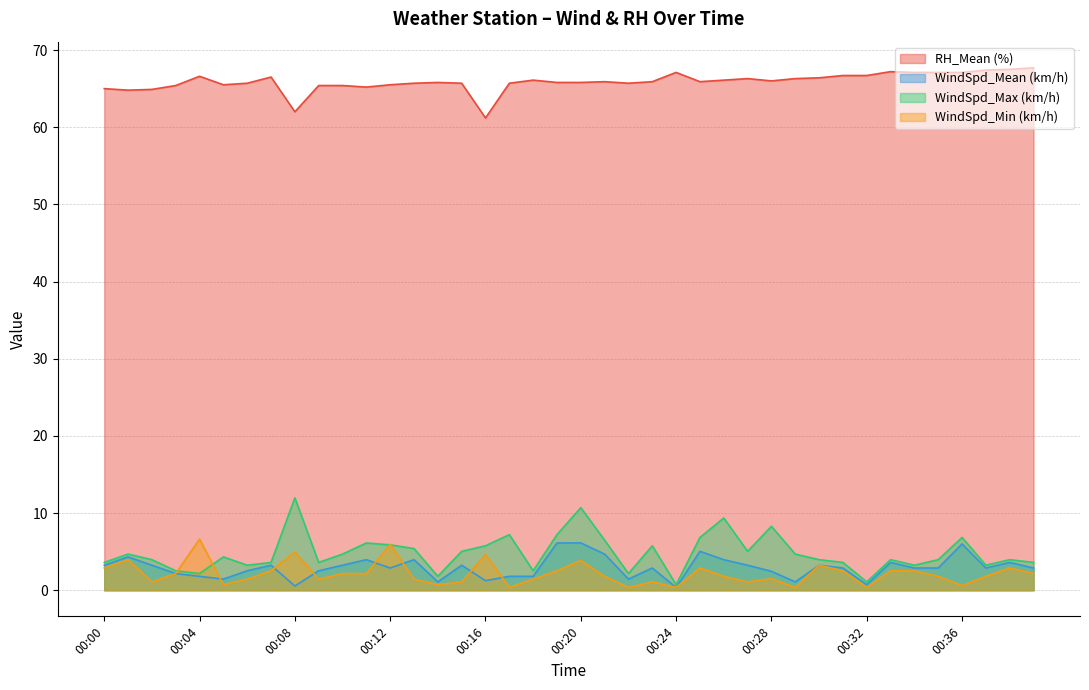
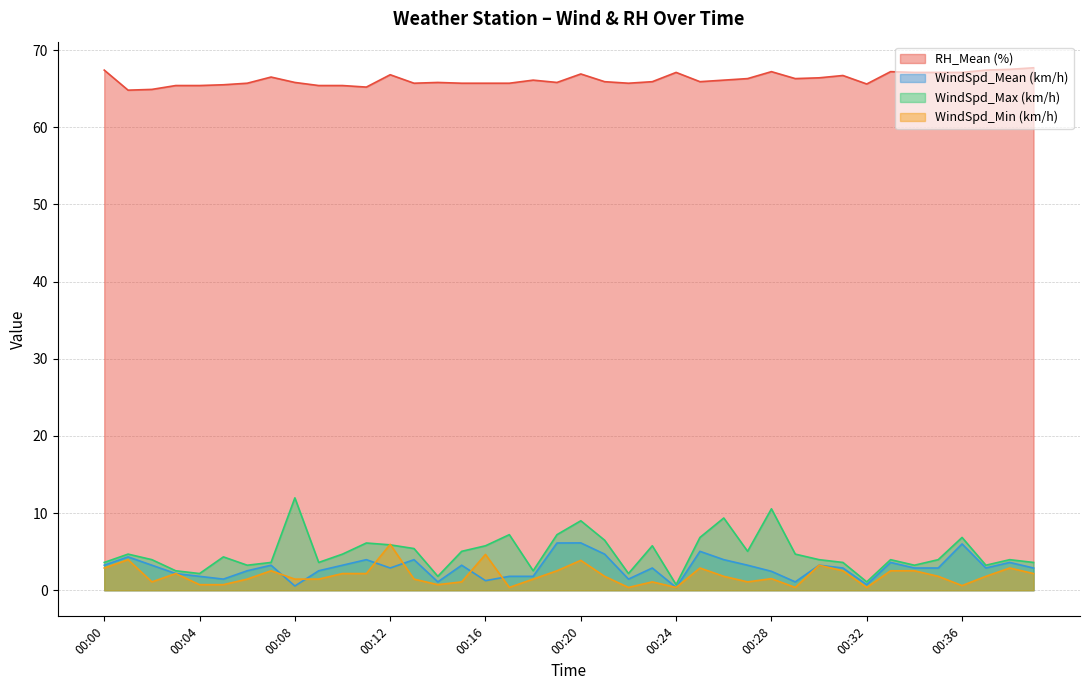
RH_Mean (%), 00:00: 65 -> 67
RH_Mean (%), 00:04: 67 -> 65
WindSpd_Min (km/h), 00:04: 7 -> 1
RH_Mean (%), 00:08: 62 -> 66
WindSpd_Min (km/h), 00:08: 5 -> 1
RH_Mean (%), 00:12: 66 -> 67
RH_Mean (%), 00:16: 61 -> 66
RH_Mean (%), 00:20: 66 -> 67
WindSpd_Max (km/h), 00:20: 11 -> 9
RH_Mean (%), 00:28: 66 -> 67
WindSpd_Max (km/h), 00:28: 8 -> 11
RH_Mean (%), 00:32: 67 -> 66
